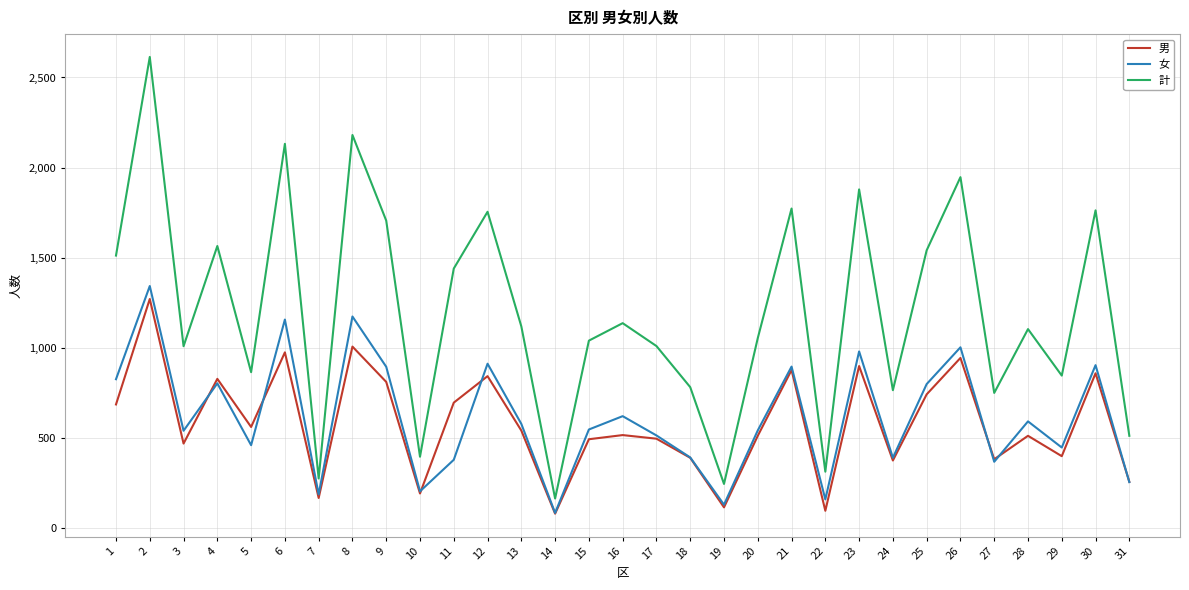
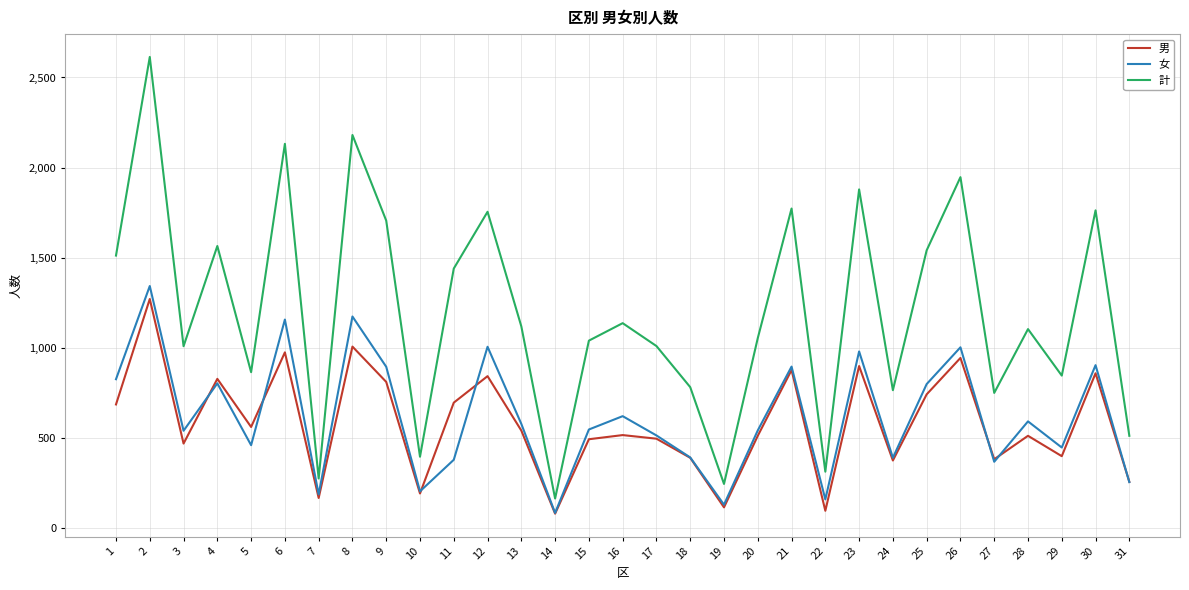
女, 12: 910 -> 1,010
